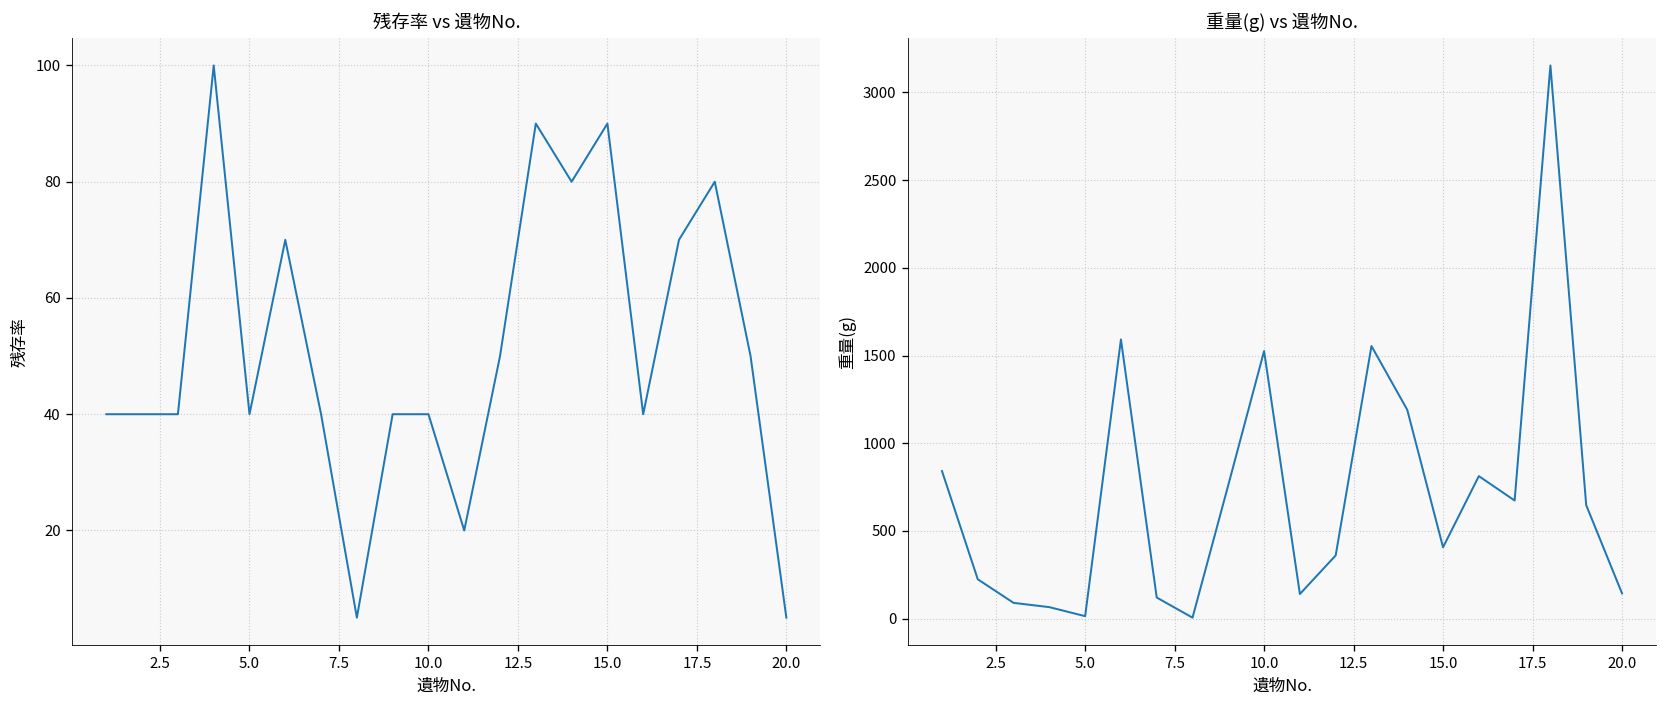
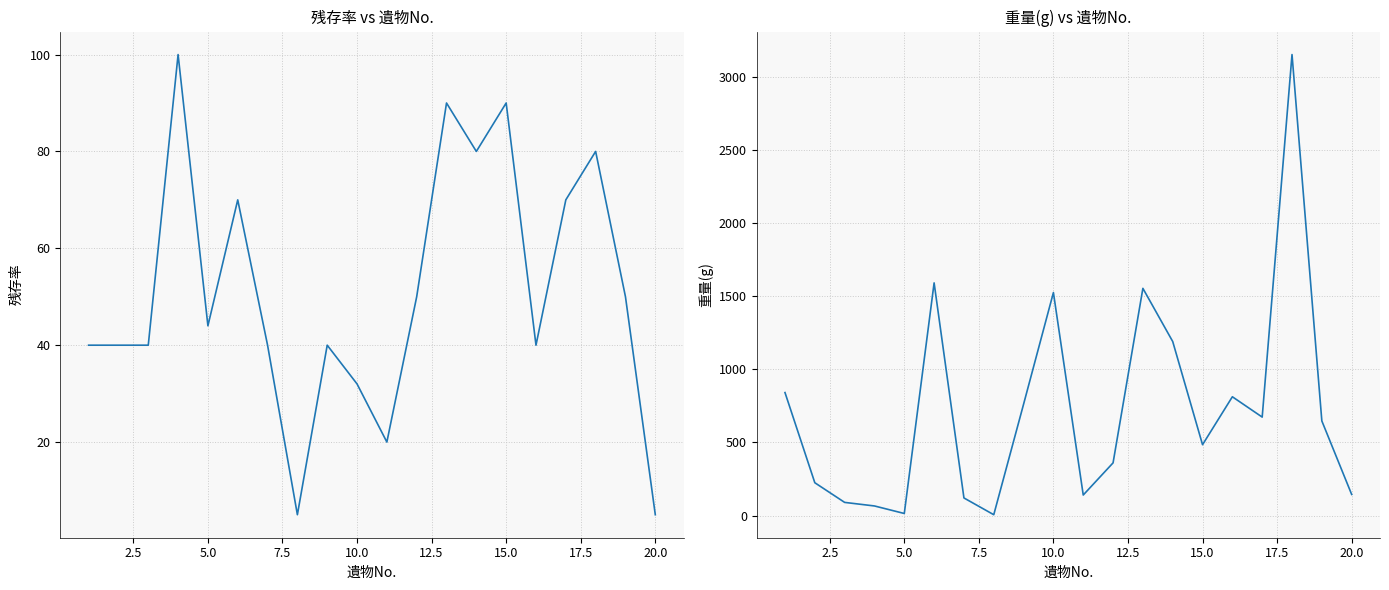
残存率 vs 遺物No., 5.0: 40 -> 44
残存率 vs 遺物No., 10.0: 40 -> 32
重量(g) vs 遺物No., 15.0: 410 -> 480
